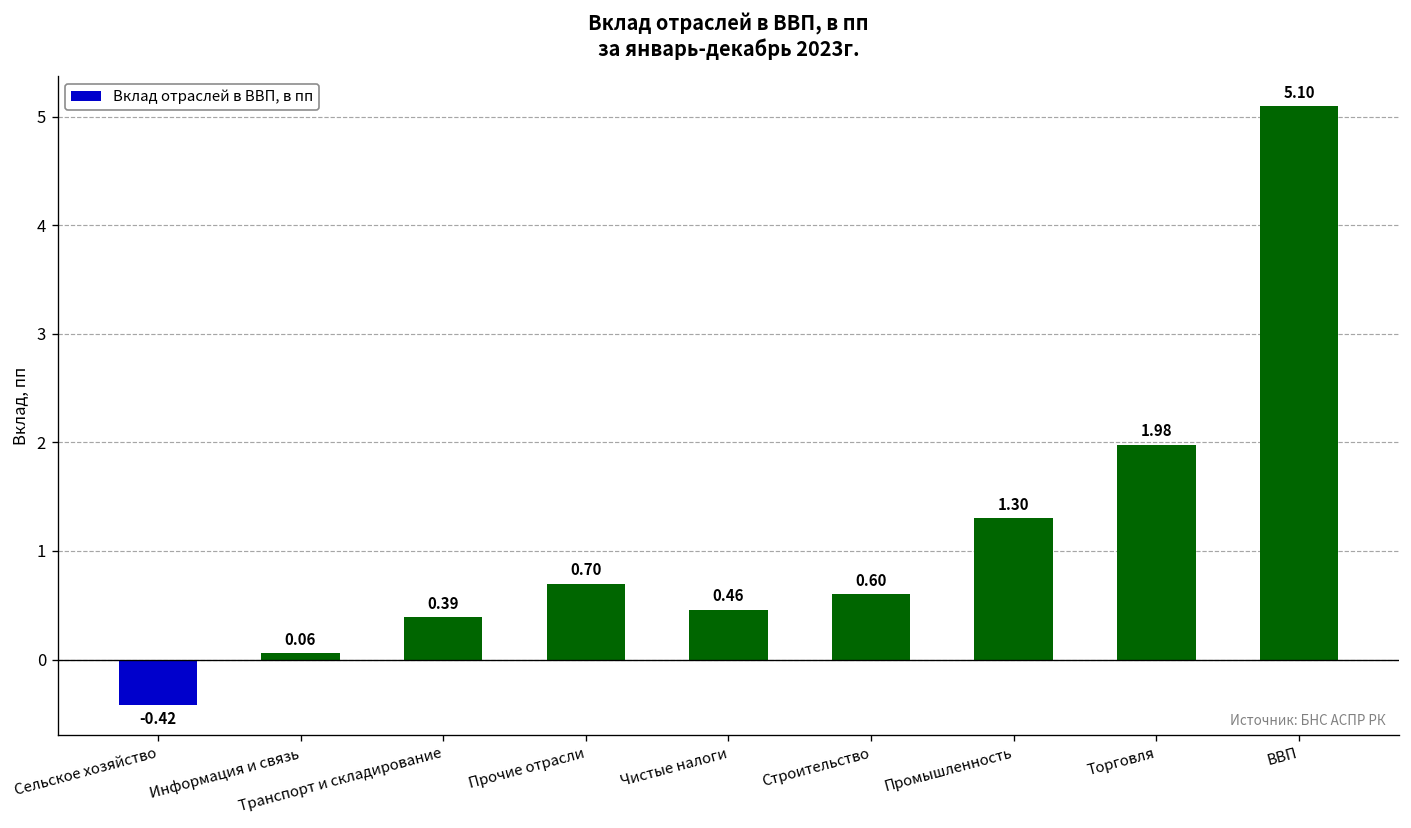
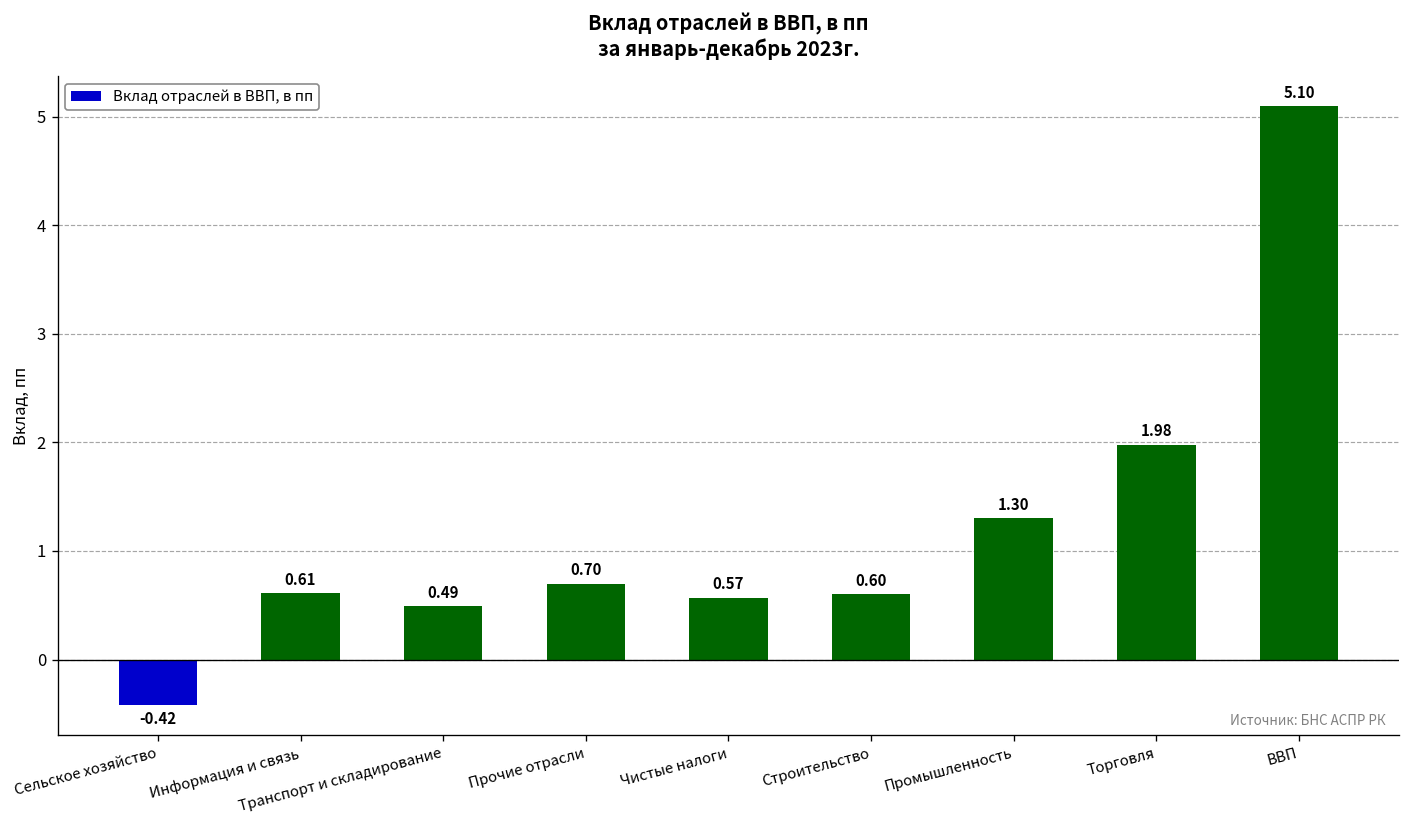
Информация и связь: 0.06 -> 0.61
Транспорт и складирование: 0.39 -> 0.49
Чистые налоги: 0.46 -> 0.57
